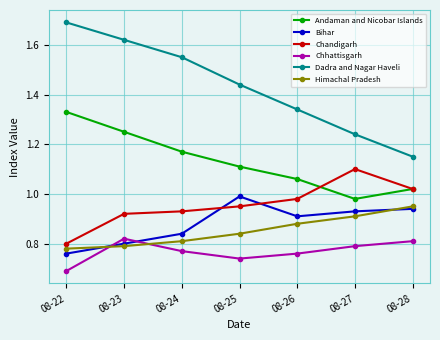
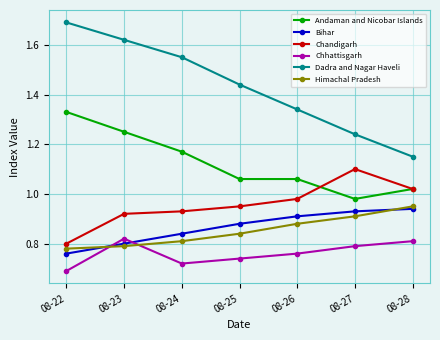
Chhattisgarh, 08-24: 0.77 -> 0.72
Andaman and Nicobar Islands, 08-25: 1.11 -> 1.06
Bihar, 08-25: 0.99 -> 0.88
